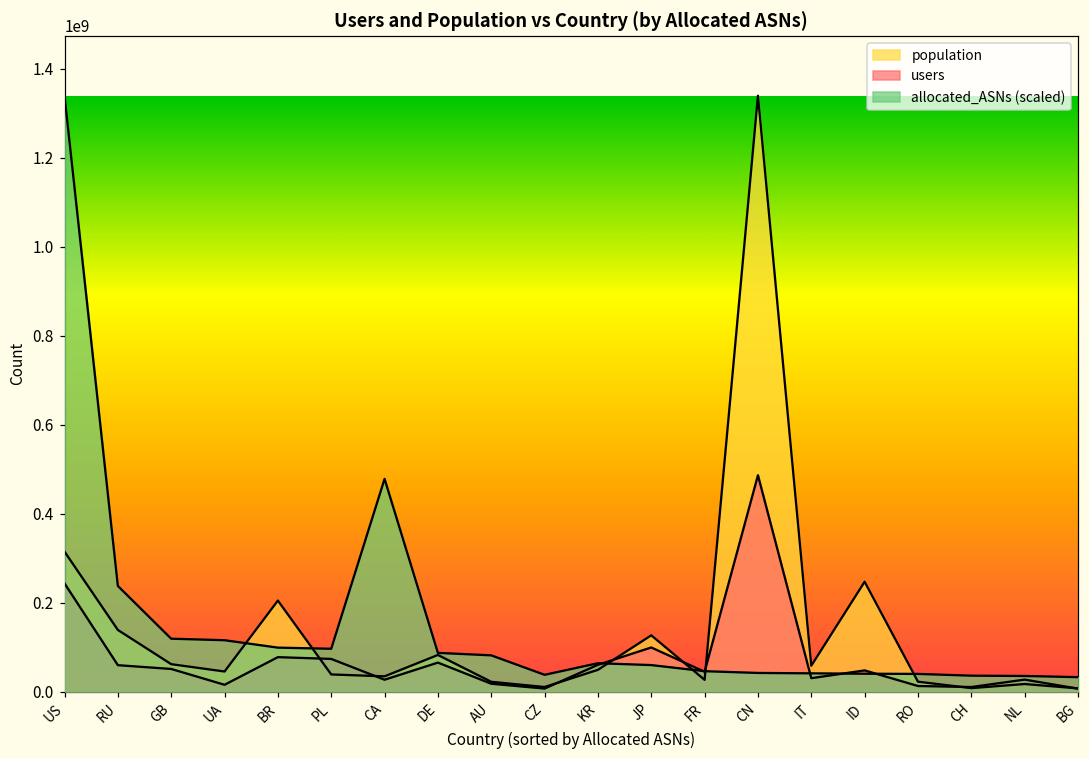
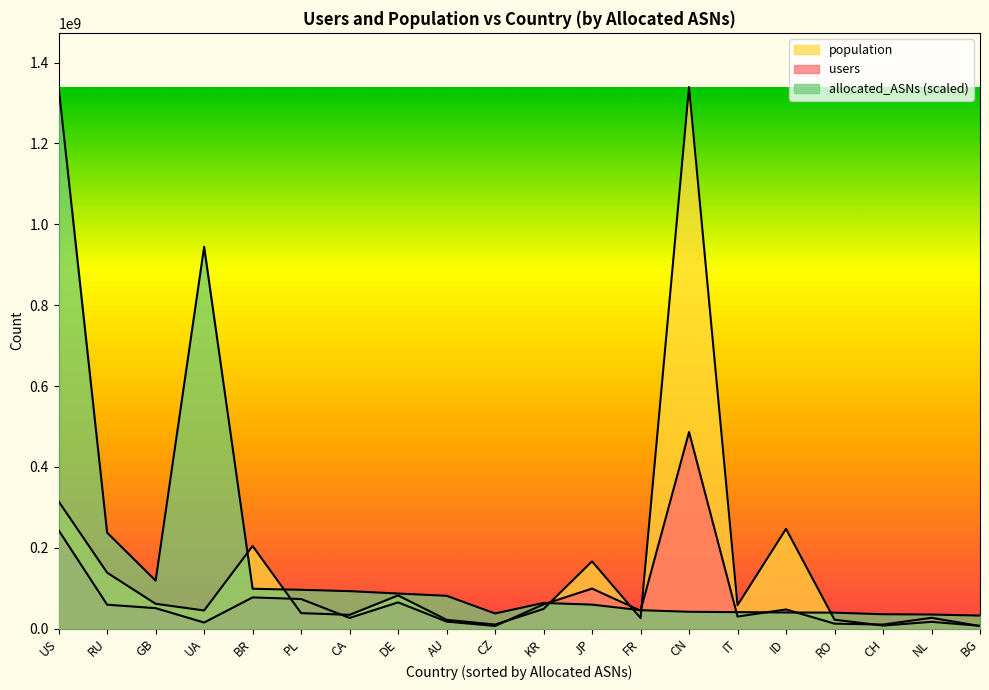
allocated_ASNs (scaled), UA: 120000000 -> 940000000
allocated_ASNs (scaled), CA: 480000000 -> 90000000
population, JP: 130000000 -> 170000000
